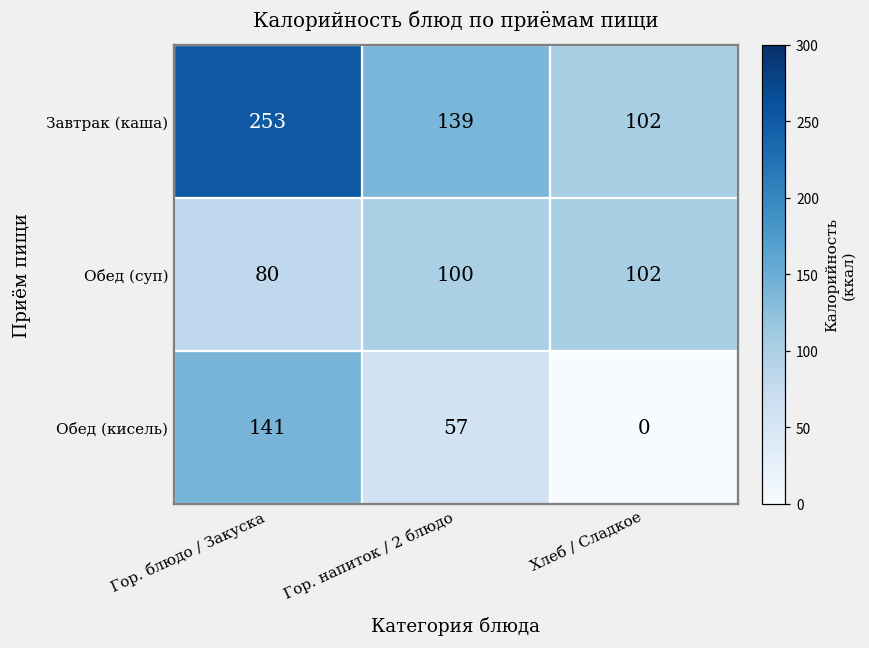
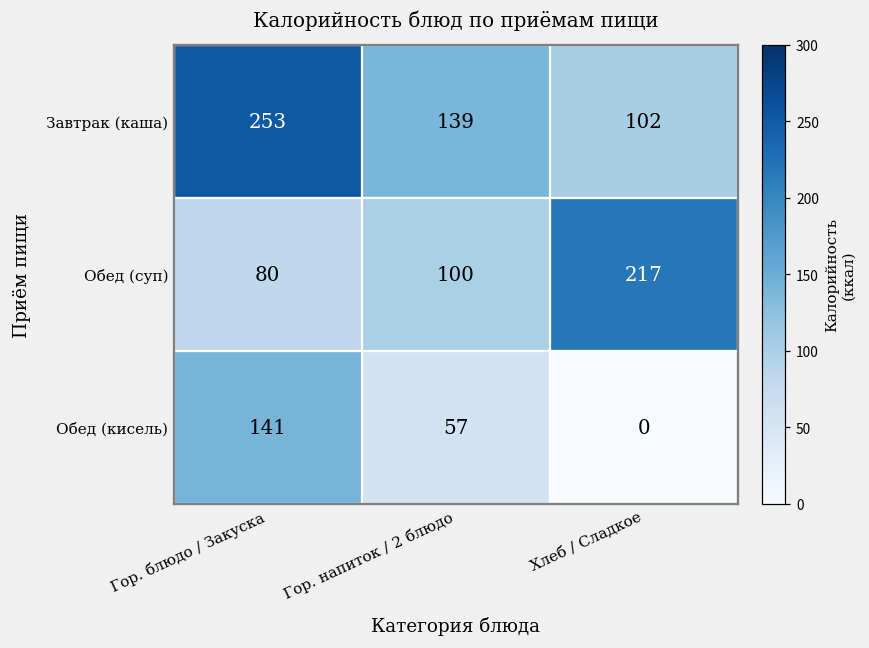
Обед (суп), Хлеб / Сладкое: 102 -> 217
